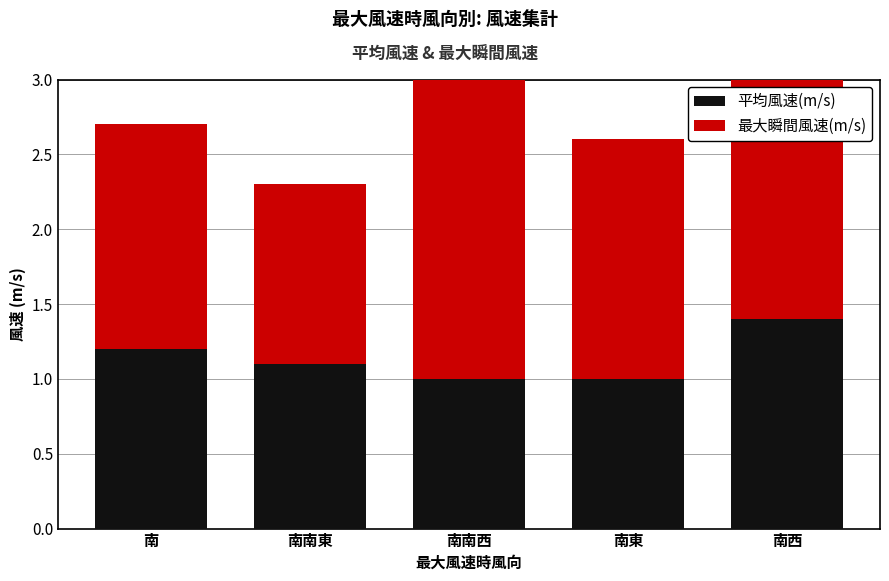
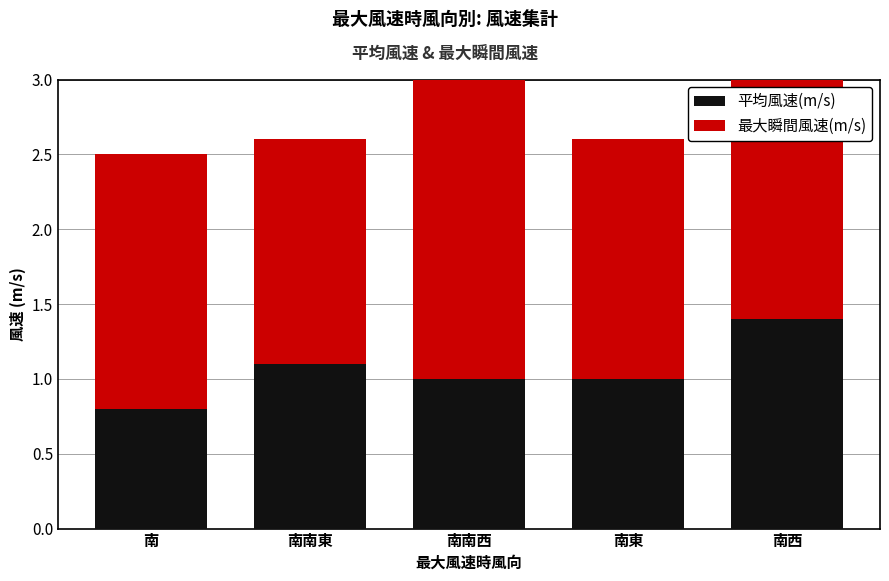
平均風速(m/s), 南: 1.2 -> 0.8
最大瞬間風速(m/s), 南: 1.5 -> 1.7
最大瞬間風速(m/s), 南南東: 1.2 -> 1.5
